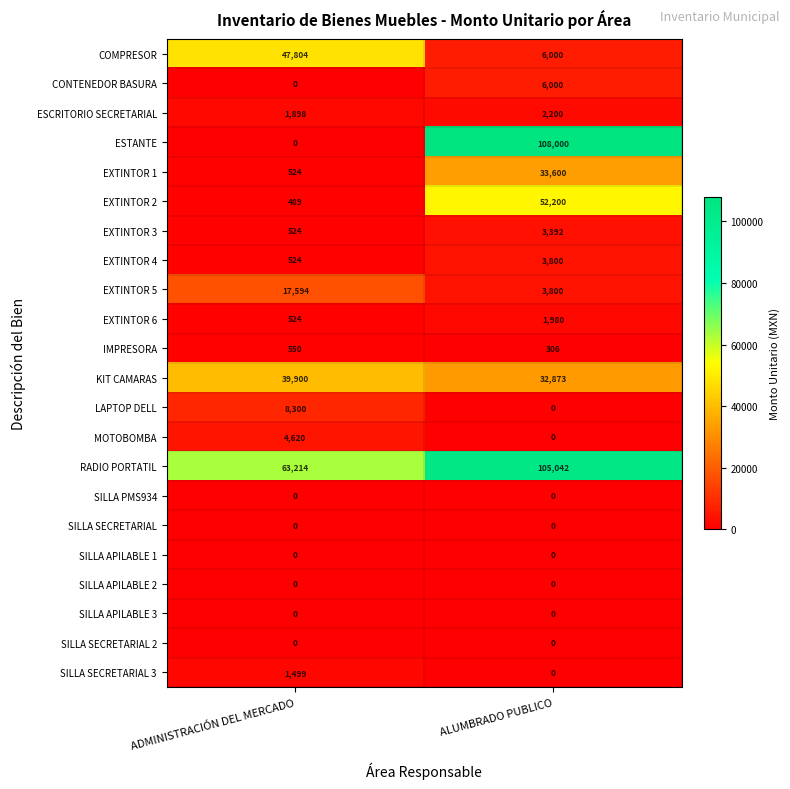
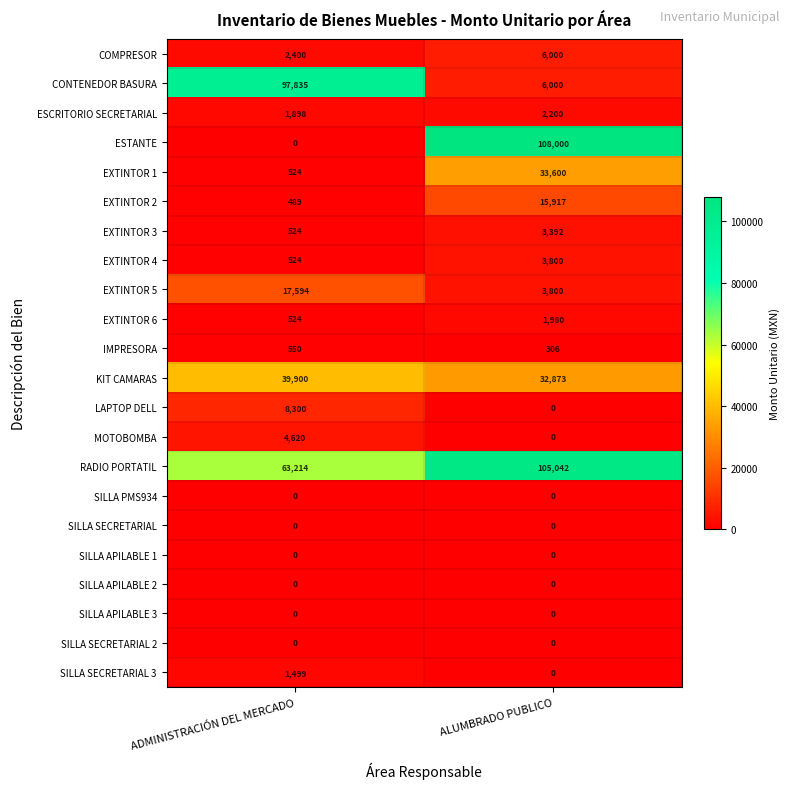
COMPRESOR, ADMINISTRACIÓN DEL MERCADO: 47,804 -> 2,400
CONTENEDOR BASURA, ADMINISTRACIÓN DEL MERCADO: 0 -> 97,835
EXTINTOR 2, ALUMBRADO PUBLICO: 52,200 -> 15,917
